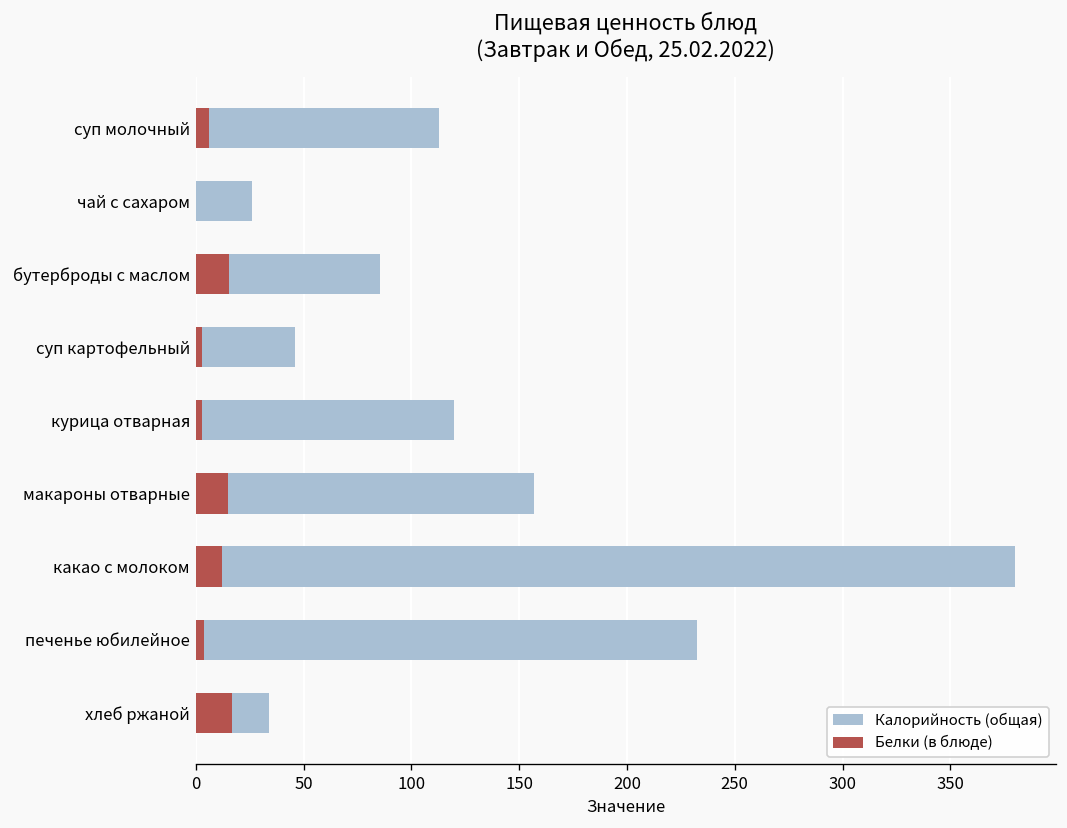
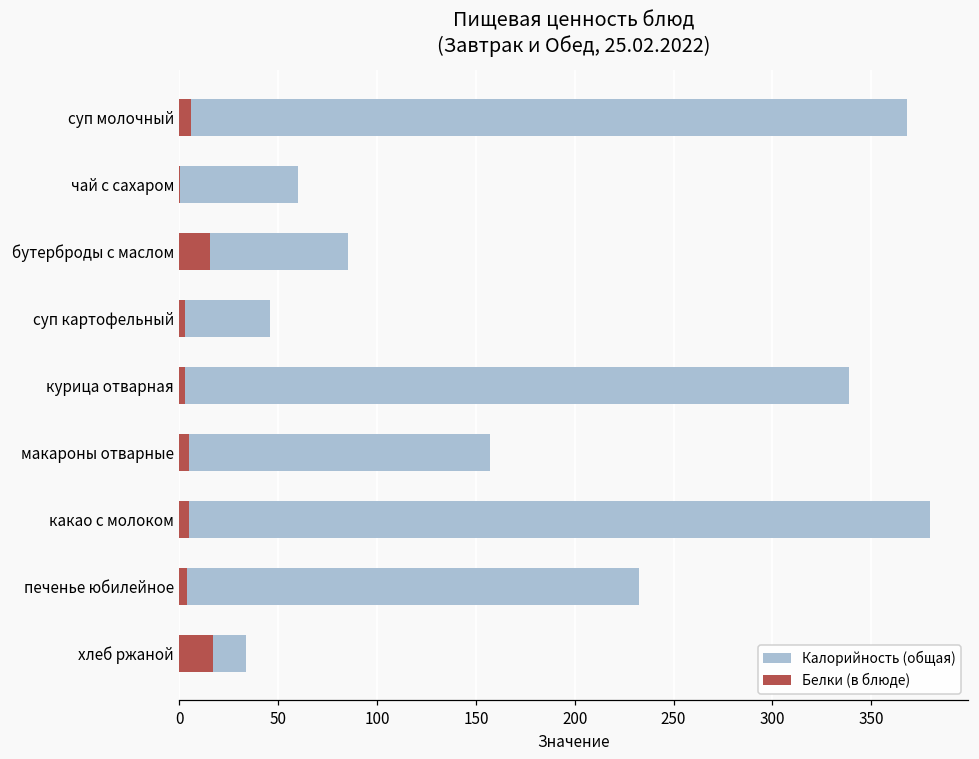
Калорийность (общая), суп молочный: 113 -> 368
Калорийность (общая), чай с сахаром: 26 -> 60
Калорийность (общая), курица отварная: 120 -> 339
Белки (в блюде), макароны отварные: 15 -> 5
Белки (в блюде), какао с молоком: 12 -> 5
